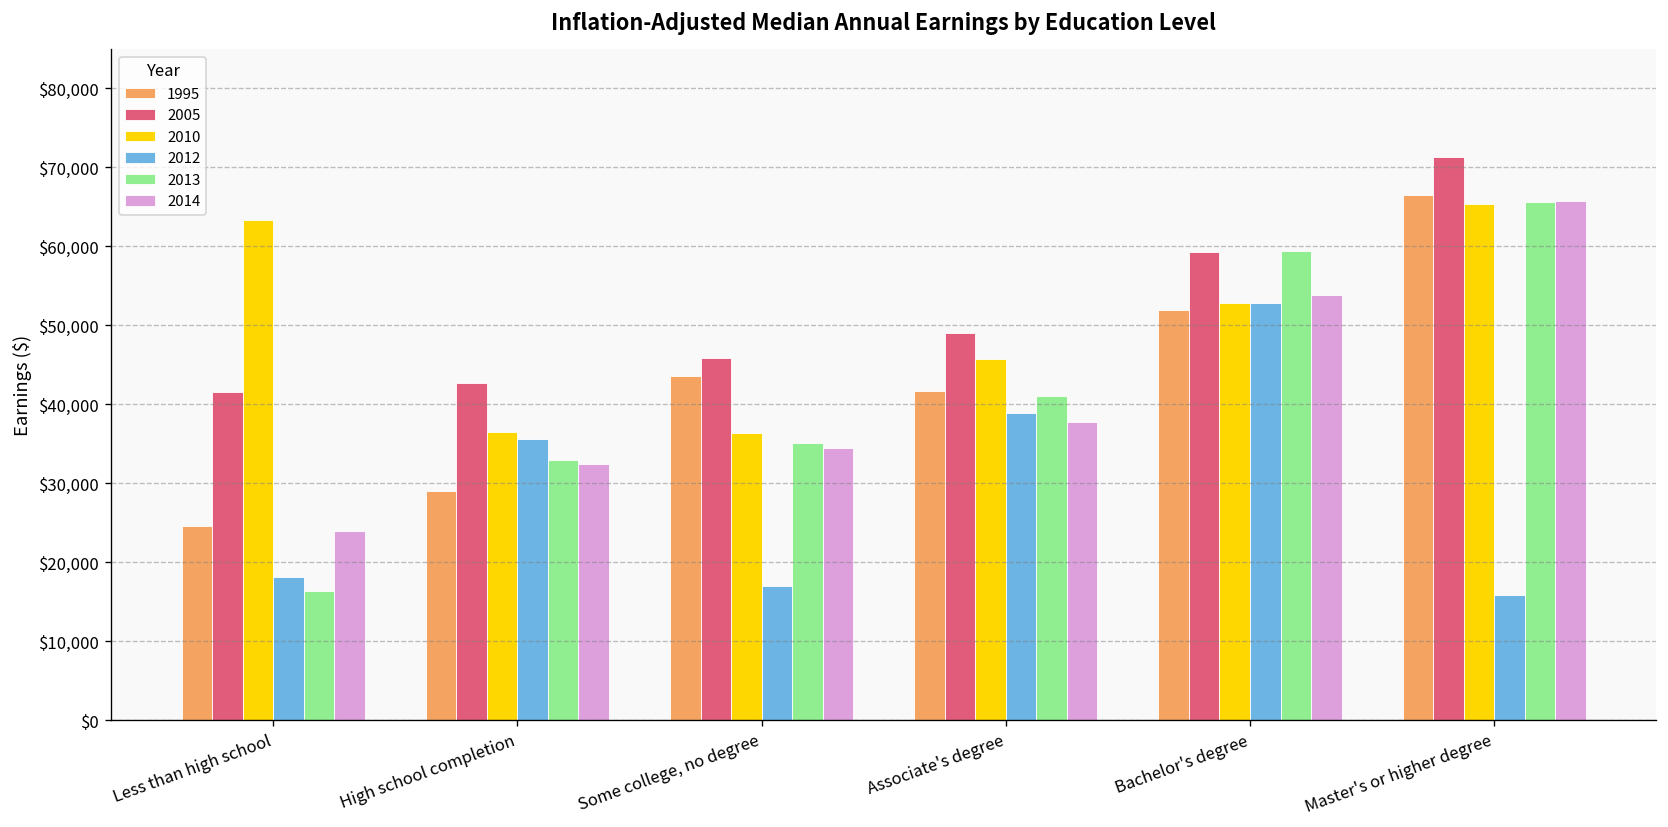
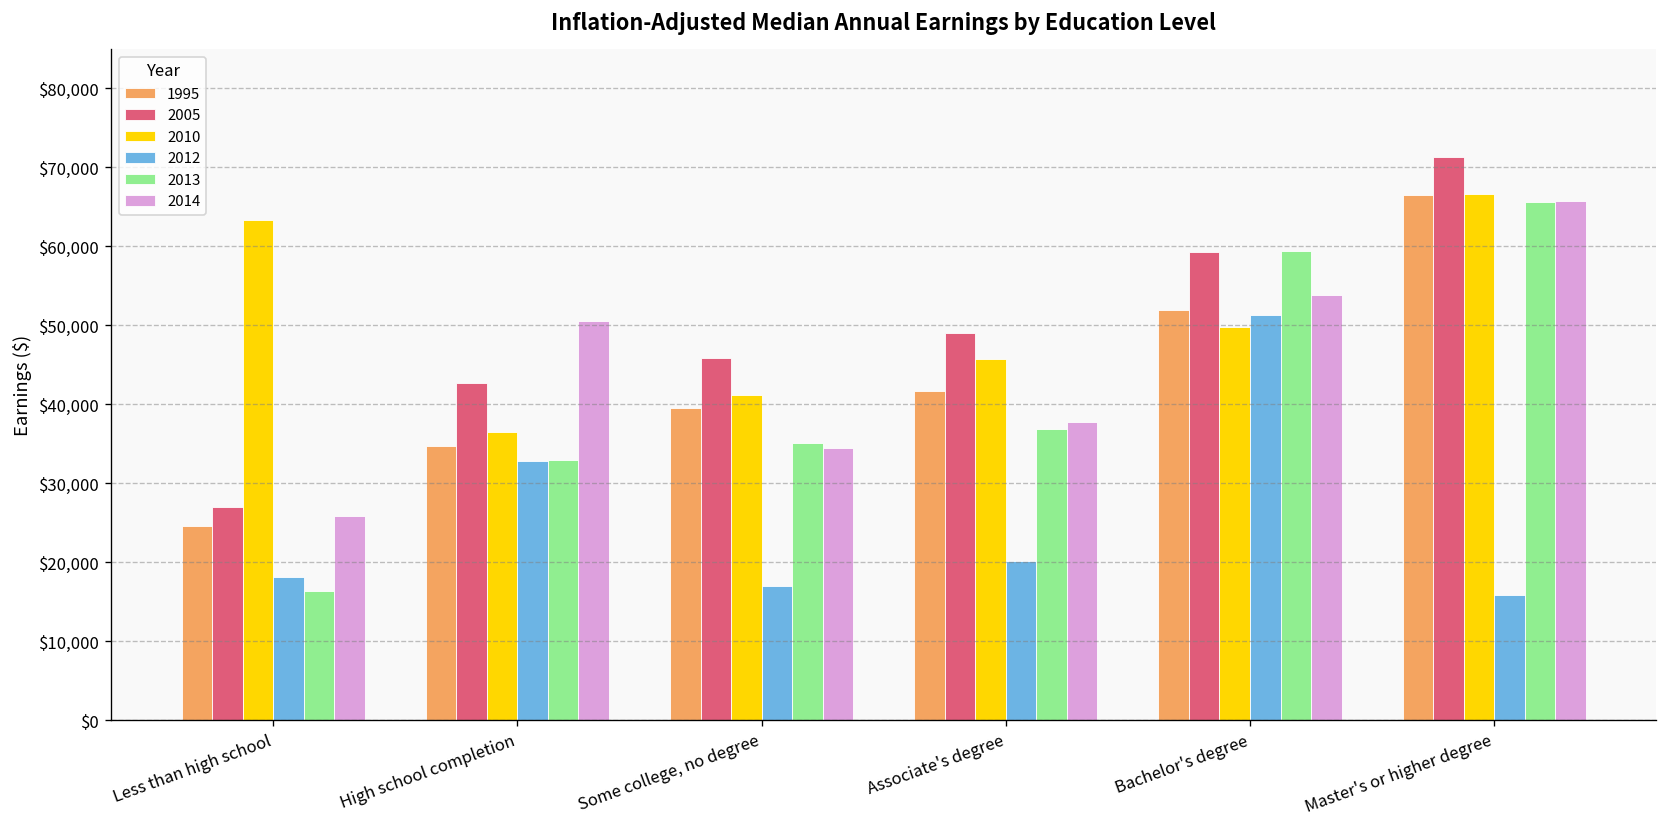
2005, Less than high school: $42,000 -> $27,000
2014, Less than high school: $24,000 -> $26,000
1995, High school completion: $29,000 -> $35,000
2012, High school completion: $36,000 -> $33,000
2014, High school completion: $32,000 -> $50,000
1995, Some college, no degree: $44,000 -> $40,000
2010, Some college, no degree: $36,000 -> $41,000
2012, Associate's degree: $39,000 -> $20,000
2013, Associate's degree: $41,000 -> $37,000
2010, Bachelor's degree: $53,000 -> $50,000
2012, Bachelor's degree: $53,000 -> $51,000
2010, Master's or higher degree: $65,000 -> $67,000
